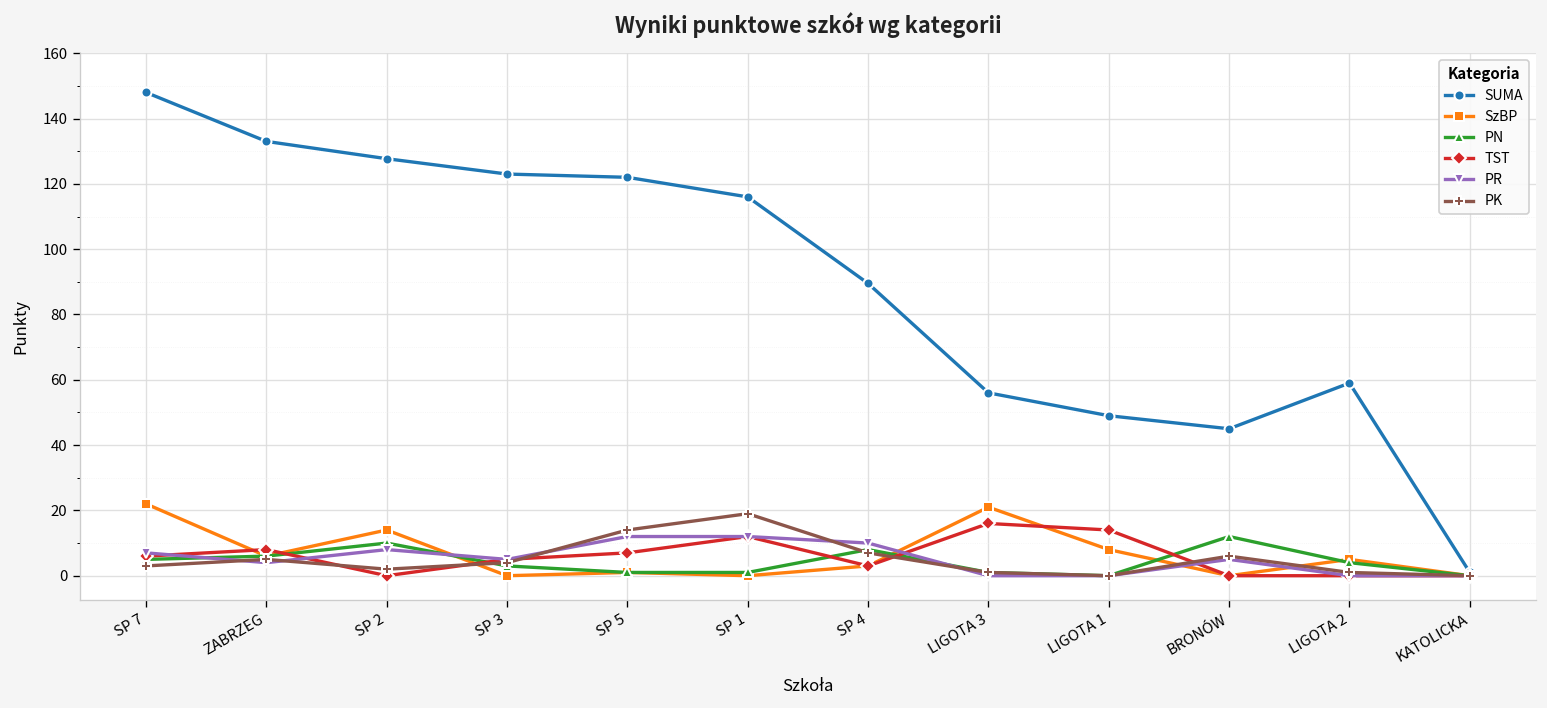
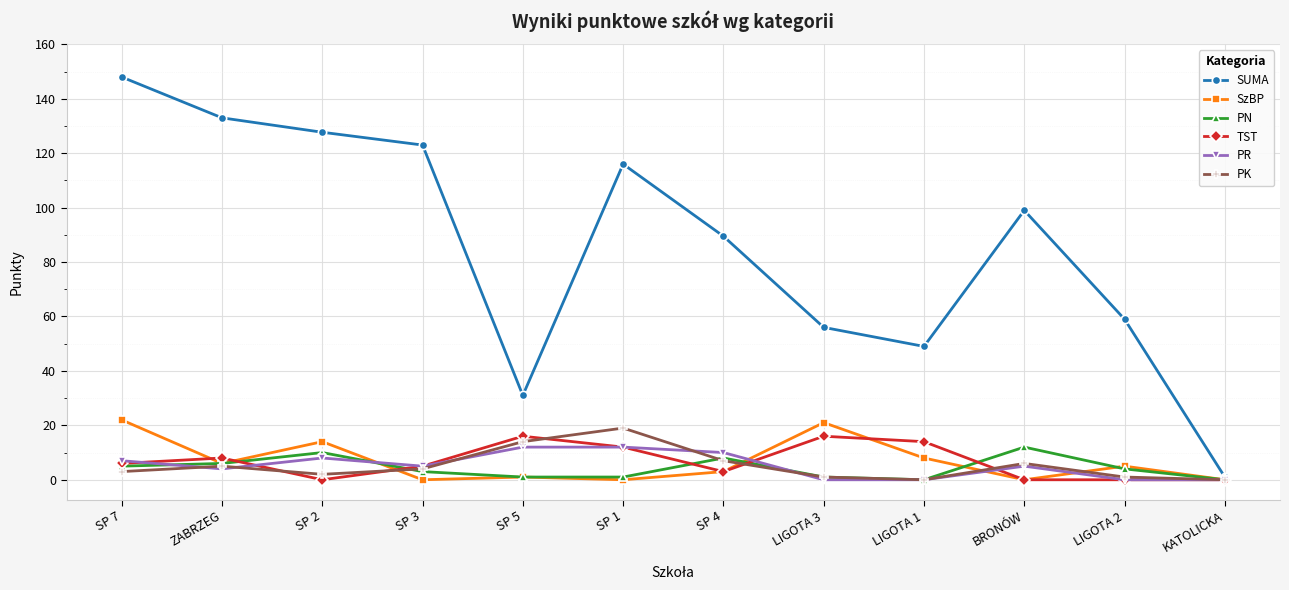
SUMA, SP 5: 122 -> 31
TST, SP 5: 7 -> 16
SUMA, BRONÓW: 45 -> 99
